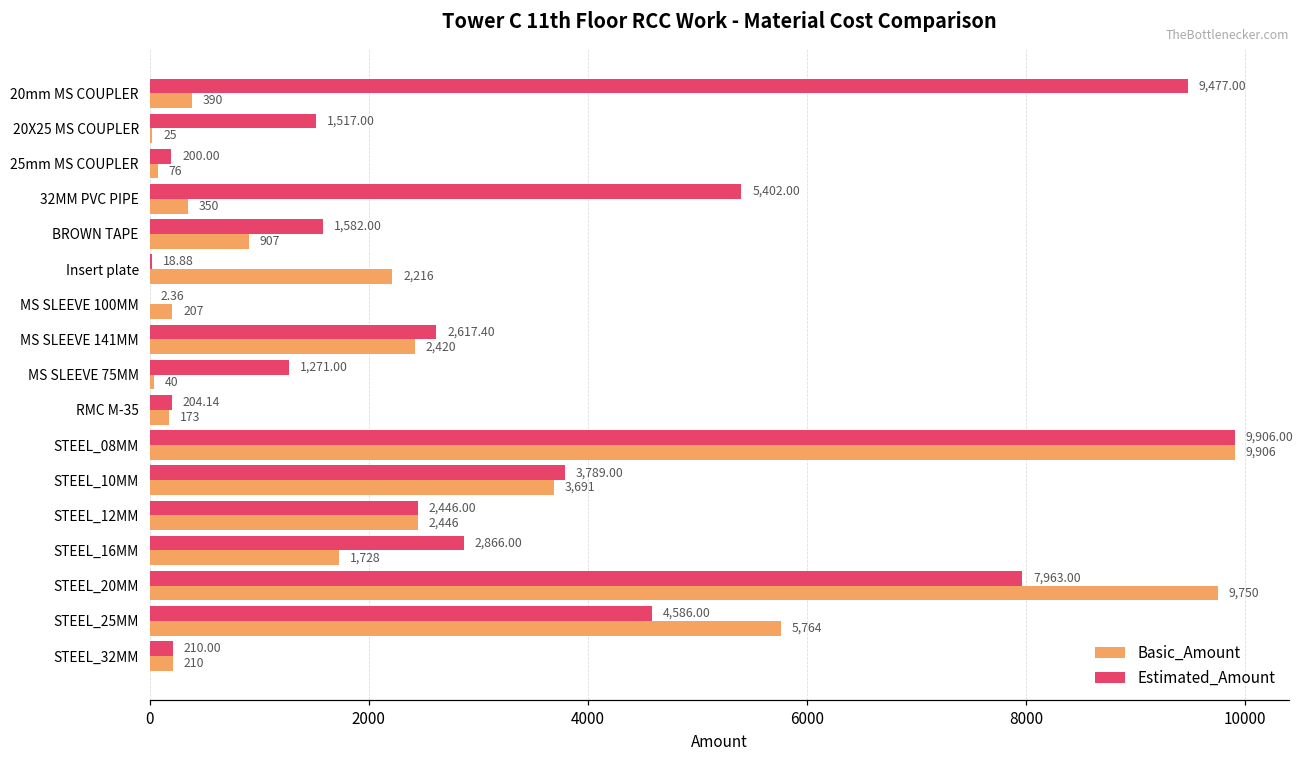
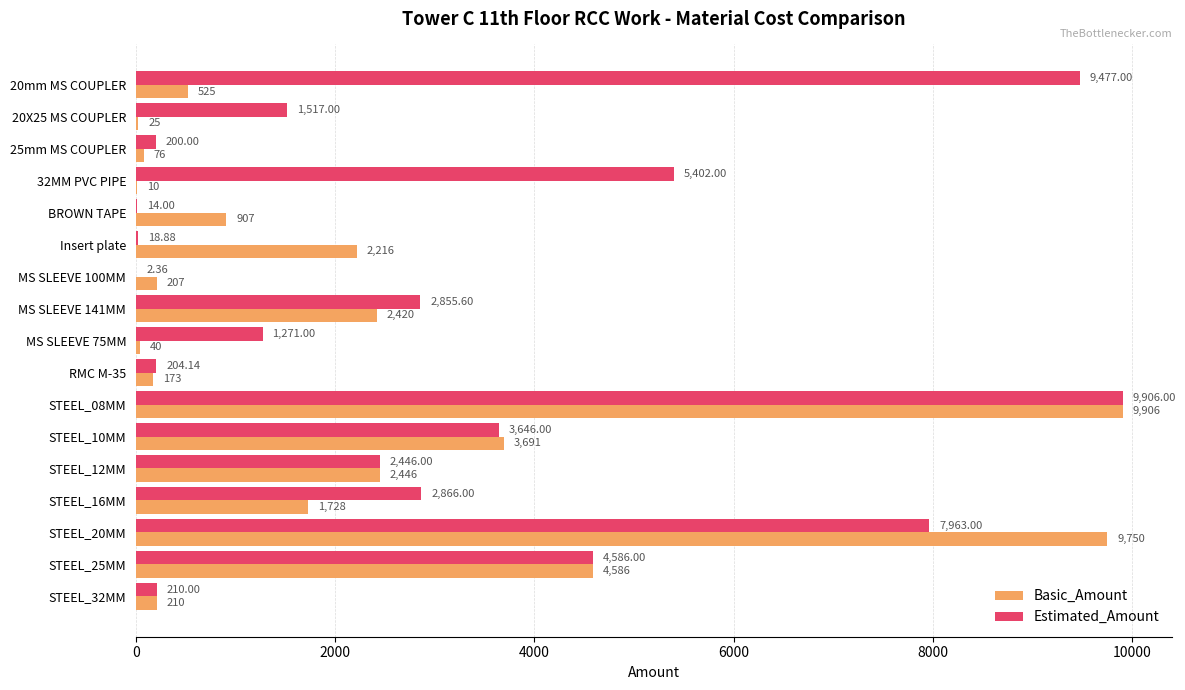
Basic_Amount, 20mm MS COUPLER: 390 -> 525
Basic_Amount, 32MM PVC PIPE: 350 -> 10
Estimated_Amount, BROWN TAPE: 1,582.00 -> 14.00
Estimated_Amount, MS SLEEVE 141MM: 2,617.40 -> 2,855.60
Estimated_Amount, STEEL_10MM: 3,789.00 -> 3,646.00
Basic_Amount, STEEL_25MM: 5,764 -> 4,586
